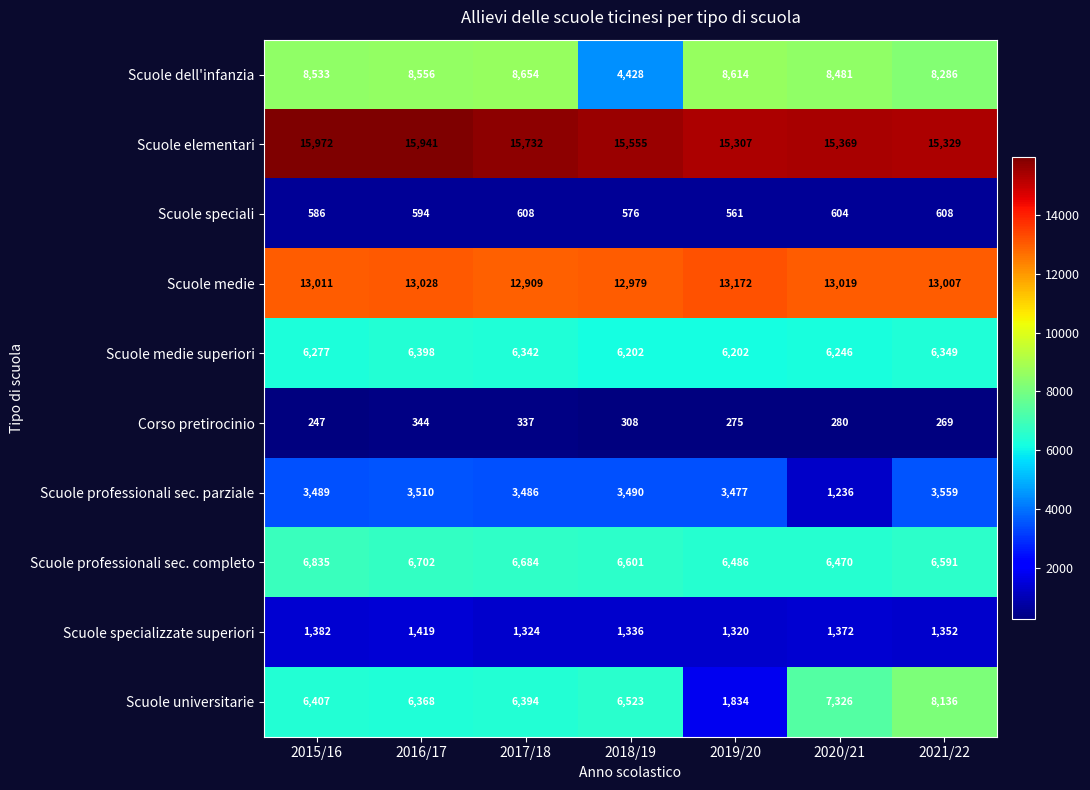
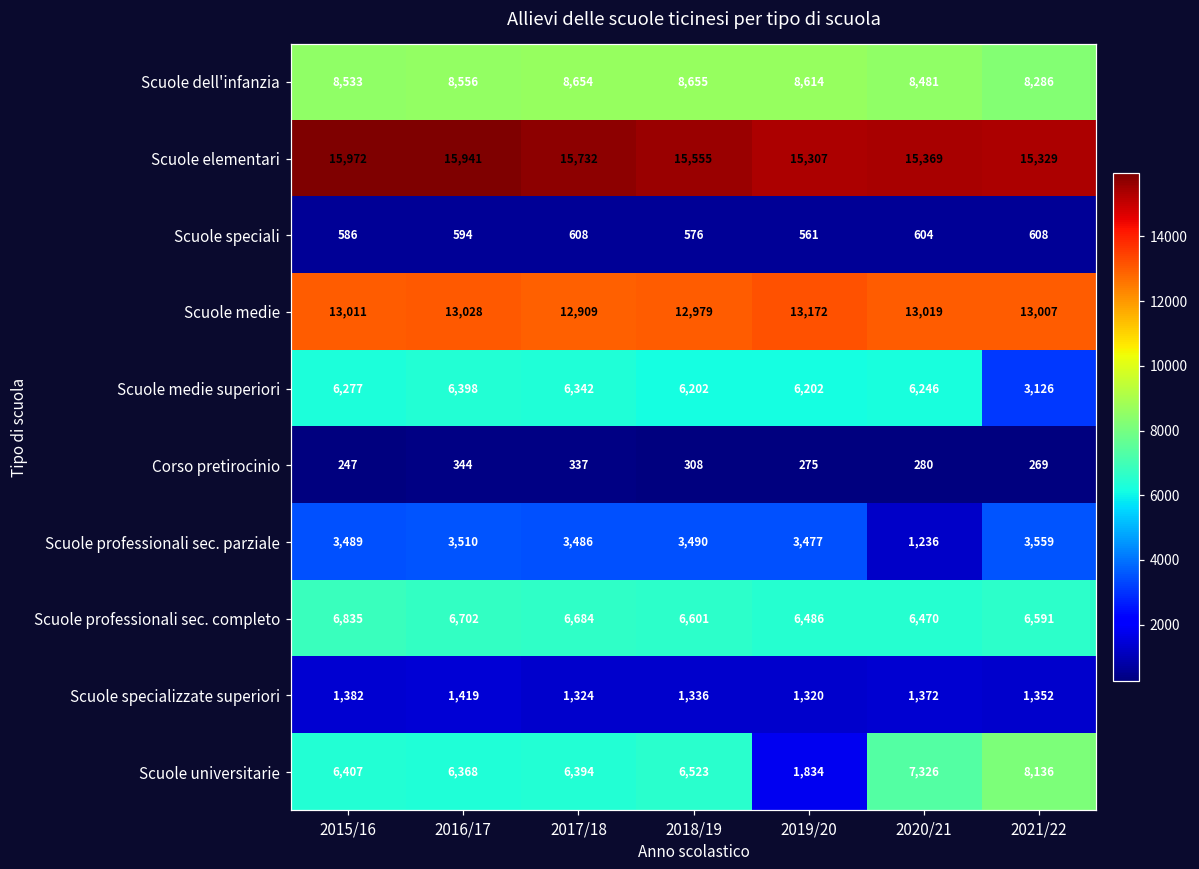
Scuole dell'infanzia, 2018/19: 4,428 -> 8,655
Scuole medie superiori, 2021/22: 6,349 -> 3,126
